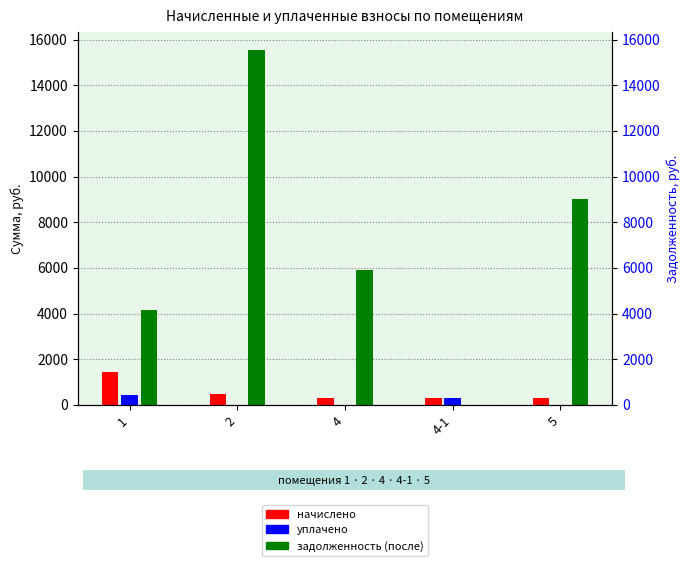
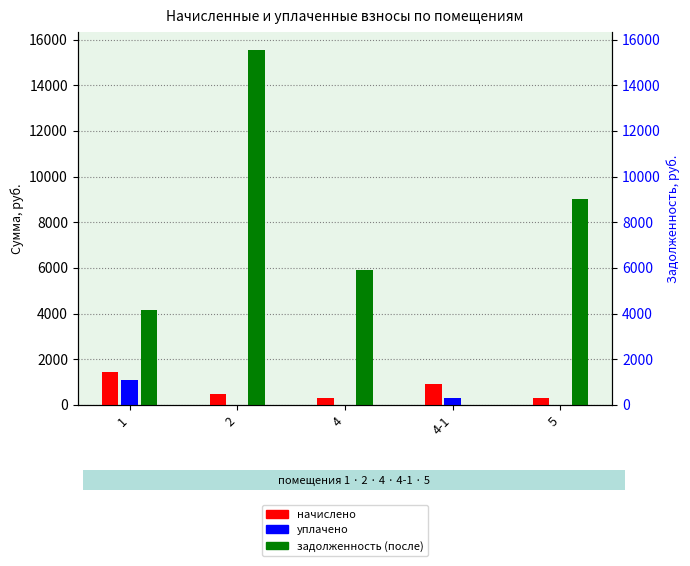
уплачено, 1: 400 -> 1100
начислено, 4-1: 300 -> 900
